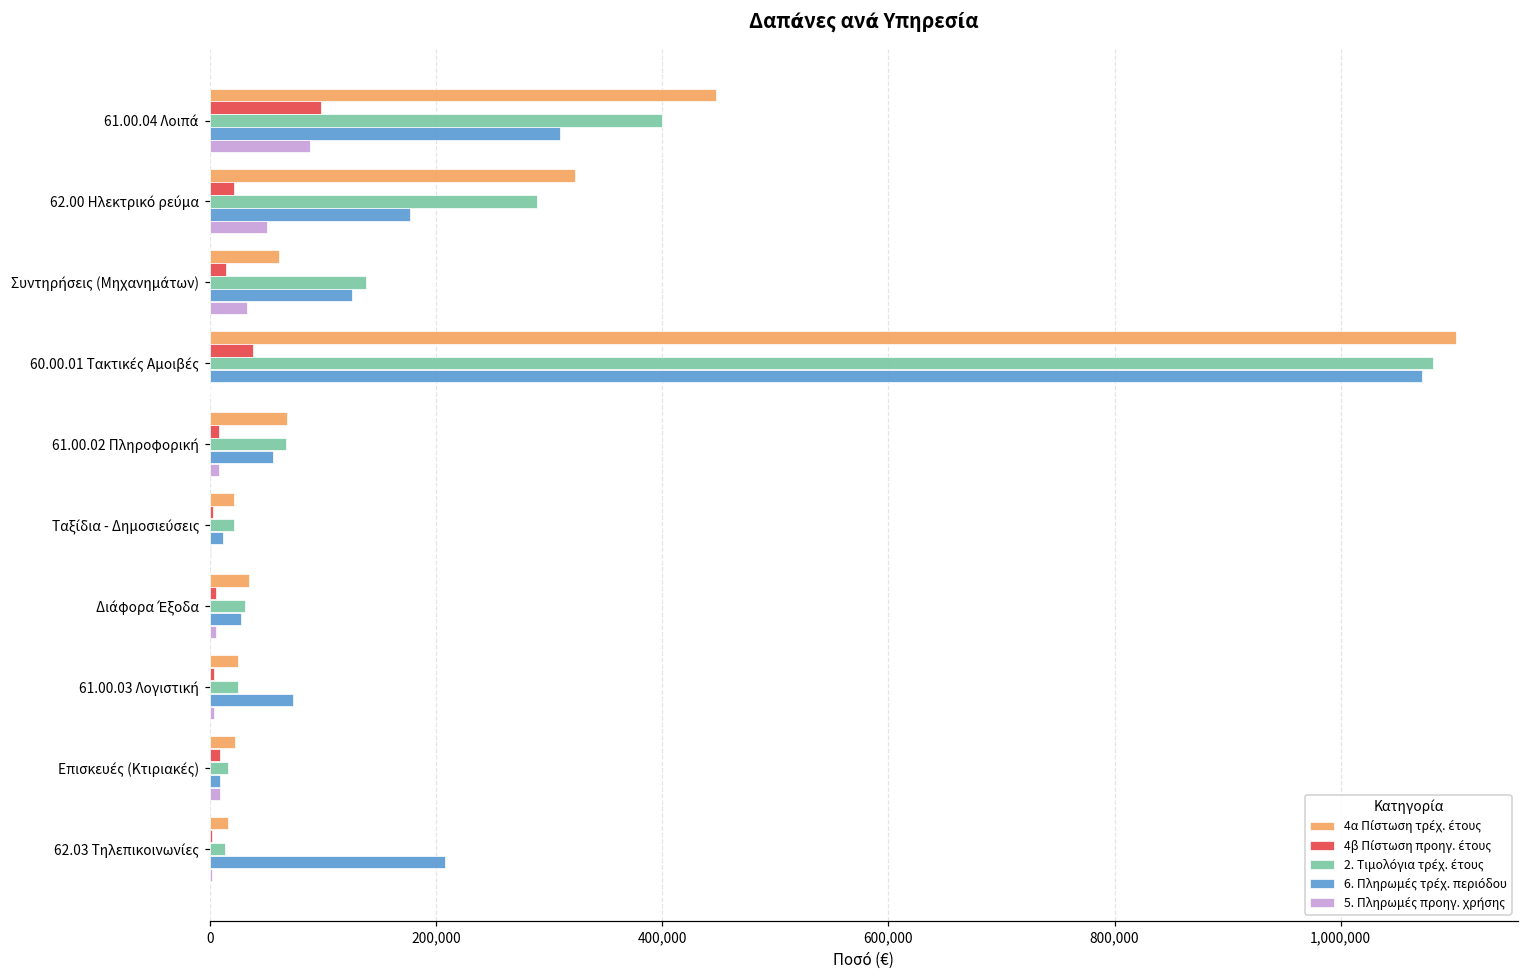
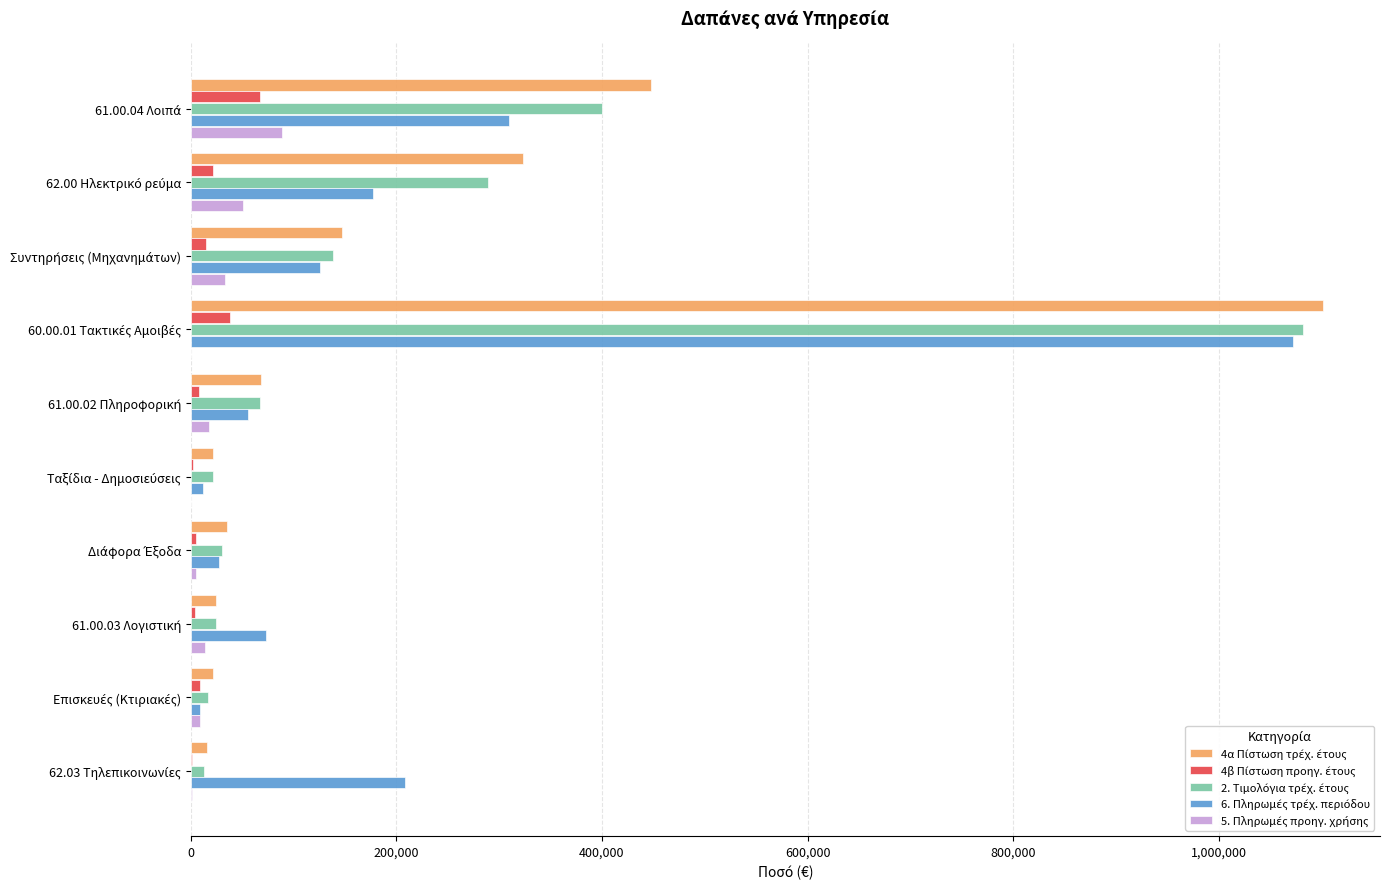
4β Πίστωση προηγ. έτους, 61.00.04 Λοιπά: 98,000 -> 68,000
4α Πίστωση τρέχ. έτους, Συντηρήσεις (Μηχανημάτων): 61,000 -> 147,000
5. Πληρωμές προηγ. χρήσης, 61.00.02 Πληροφορική: 8,000 -> 18,000
5. Πληρωμές προηγ. χρήσης, 61.00.03 Λογιστική: 4,000 -> 14,000
